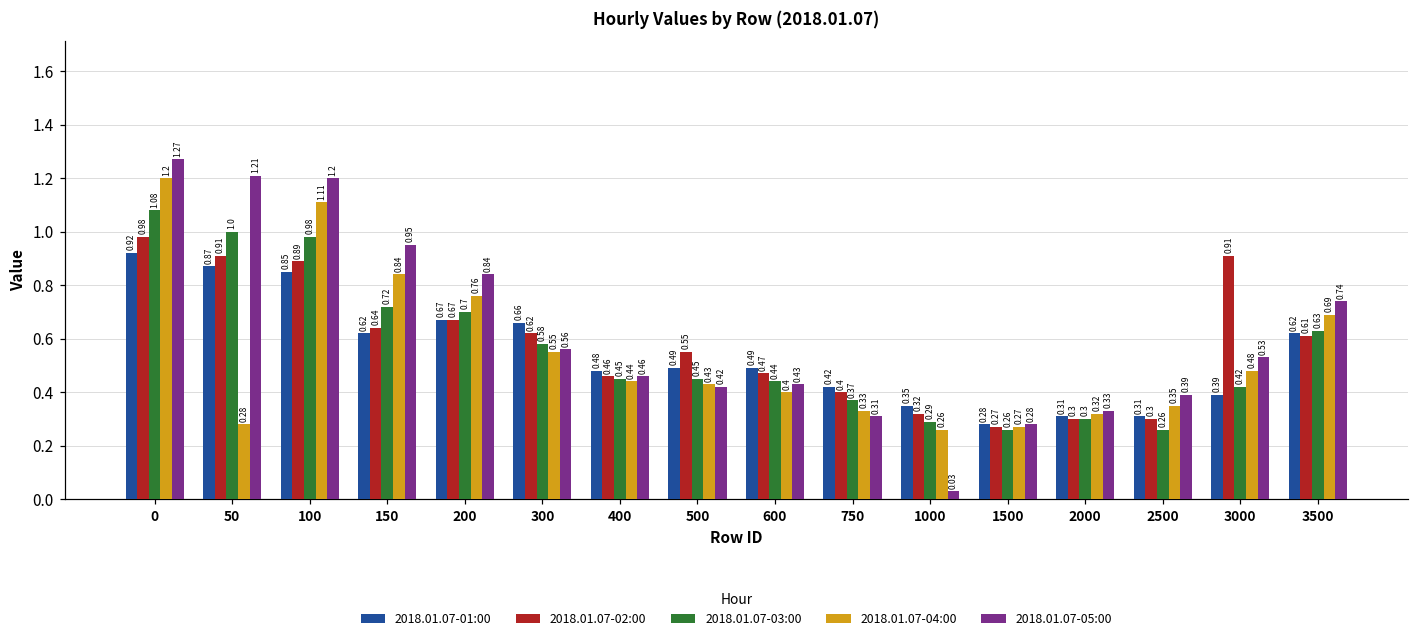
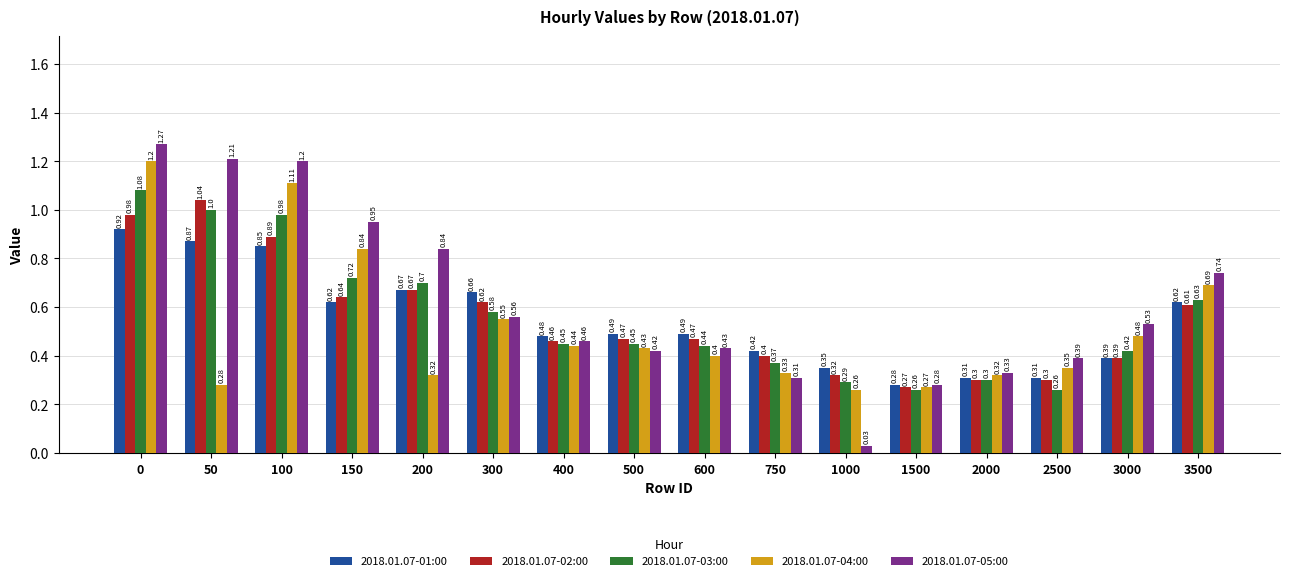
2018.01.07-02:00, 50: 0.91 -> 1.04
2018.01.07-04:00, 200: 0.76 -> 0.32
2018.01.07-02:00, 500: 0.55 -> 0.47
2018.01.07-02:00, 3000: 0.91 -> 0.39
